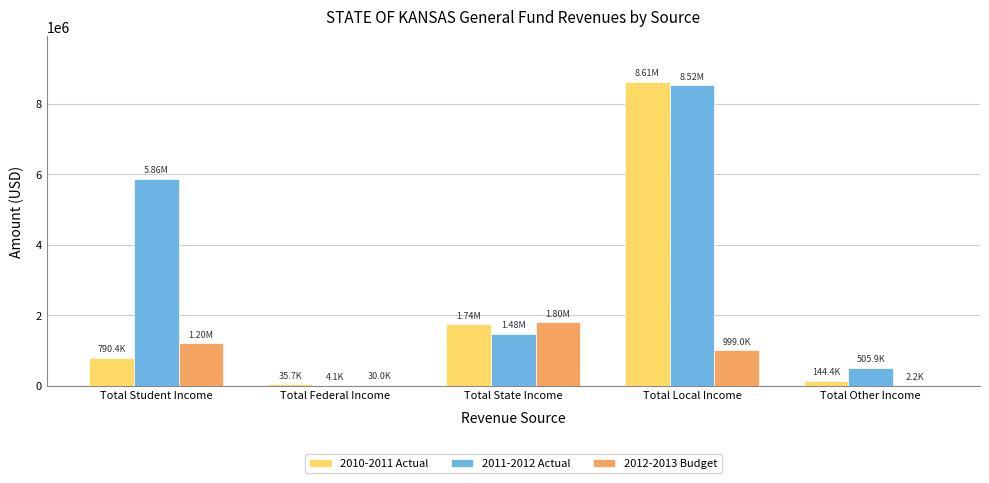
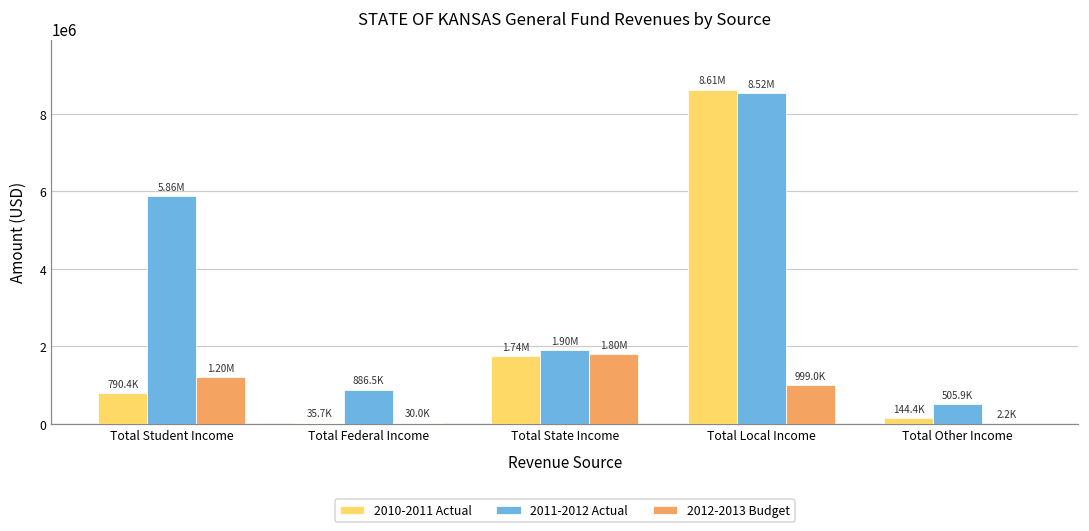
2011-2012 Actual, Total Federal Income: 4.1K -> 886.5K
2011-2012 Actual, Total State Income: 1.48M -> 1.90M
